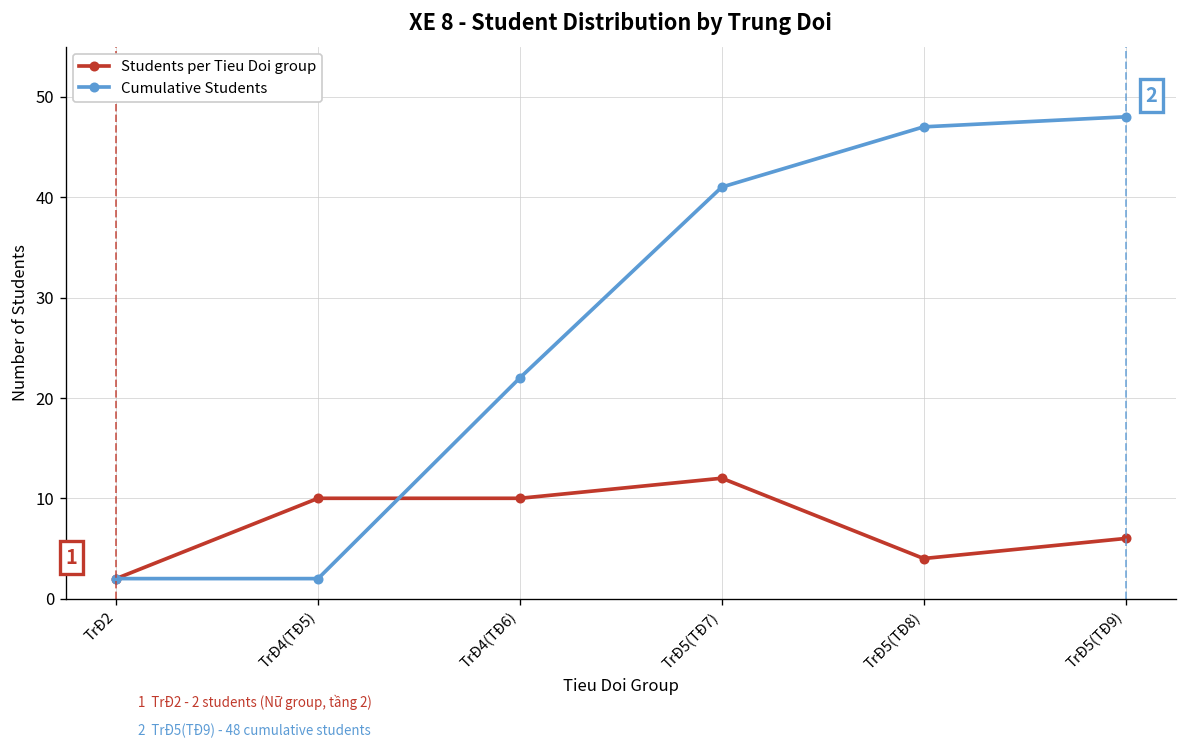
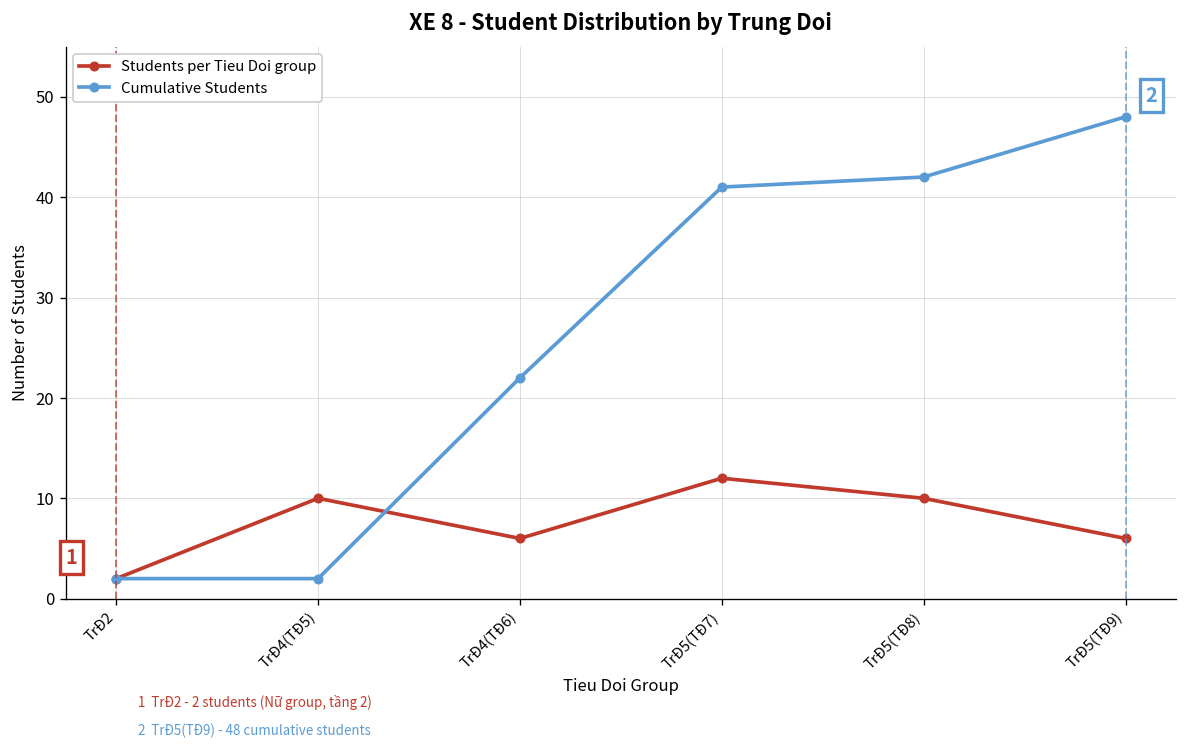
Students per Tieu Doi group, TrĐ4(TĐ6): 10 -> 6
Students per Tieu Doi group, TrĐ5(TĐ8): 4 -> 10
Cumulative Students, TrĐ5(TĐ8): 47 -> 42
